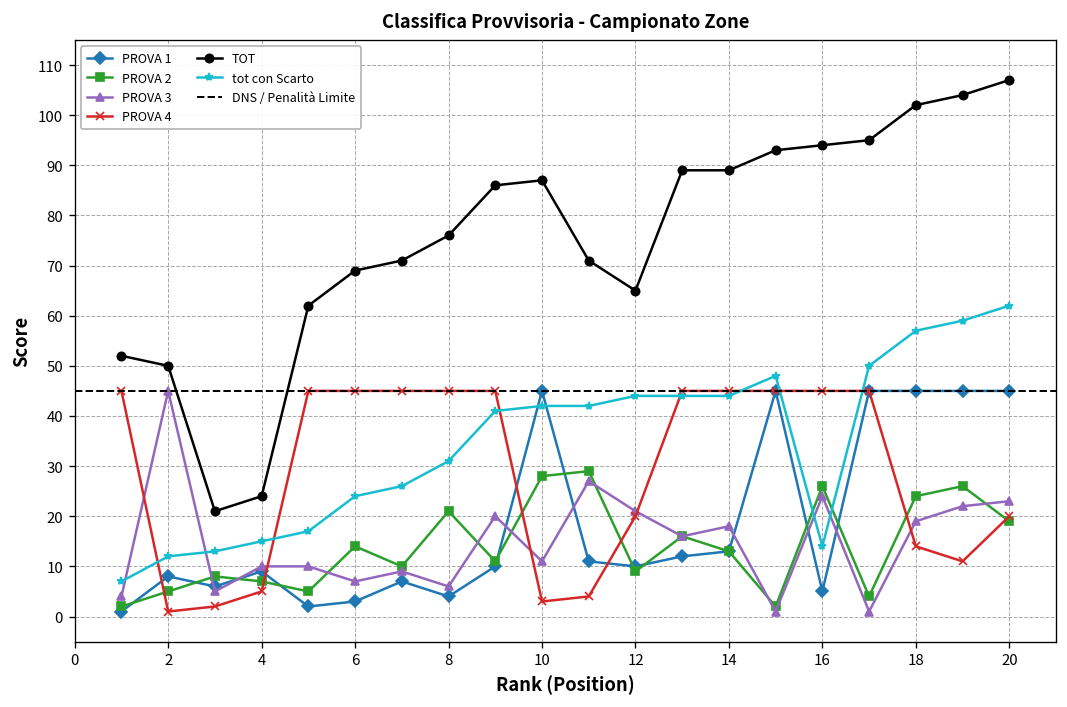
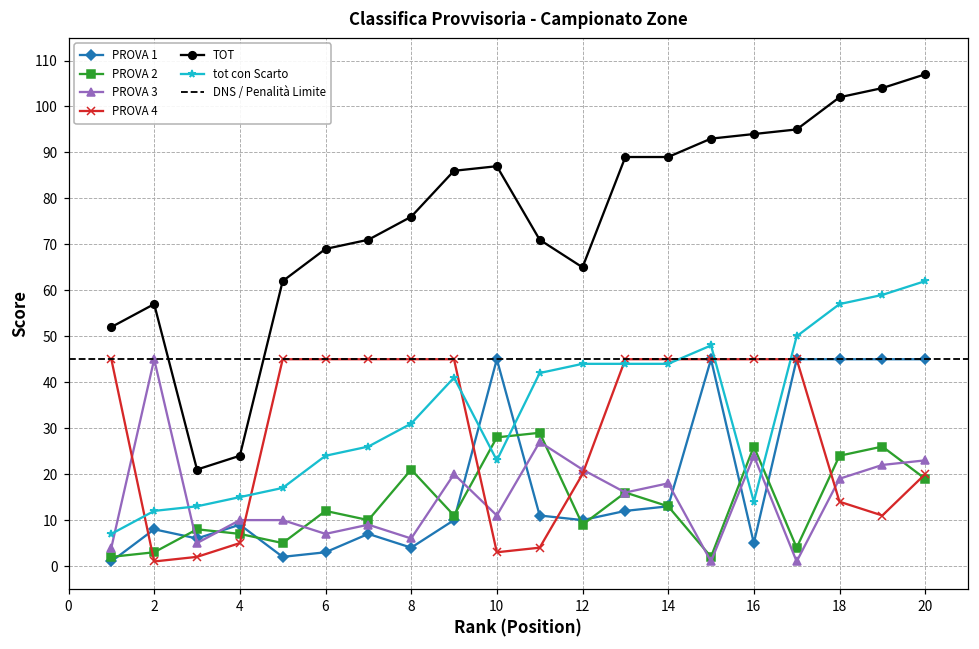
PROVA 2, 2: 5 -> 3
TOT, 2: 50 -> 57
PROVA 2, 6: 14 -> 12
tot con Scarto, 10: 42 -> 23
